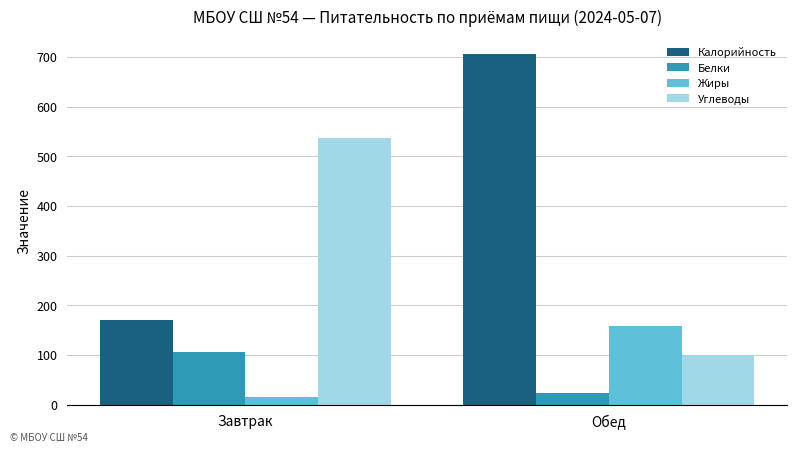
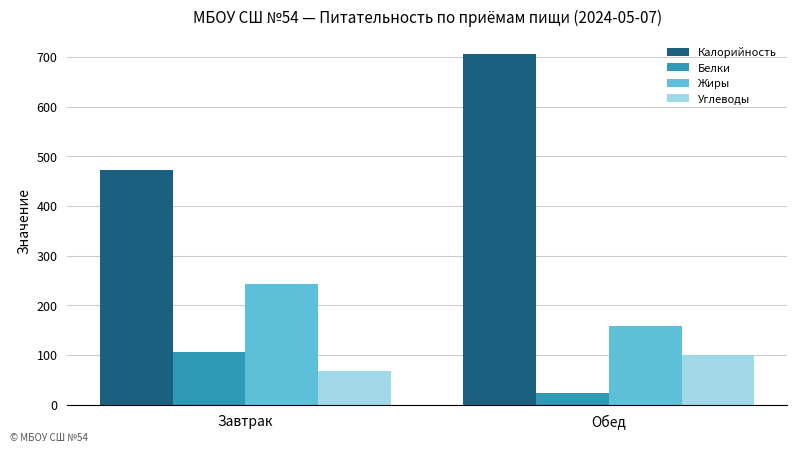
Калорийность, Завтрак: 170 -> 470
Жиры, Завтрак: 20 -> 240
Углеводы, Завтрак: 540 -> 70
